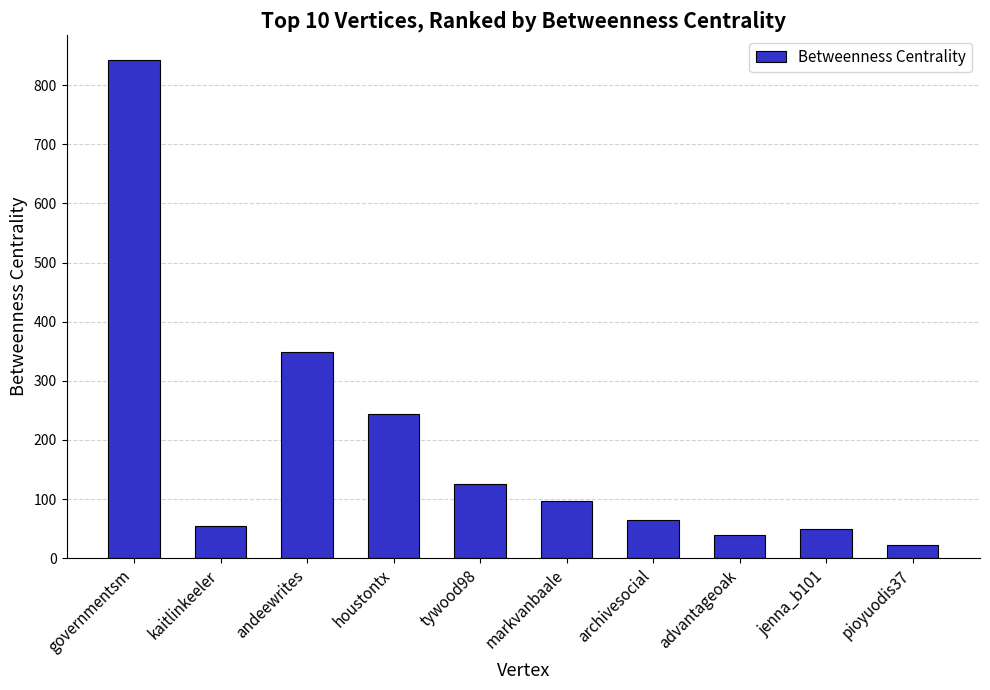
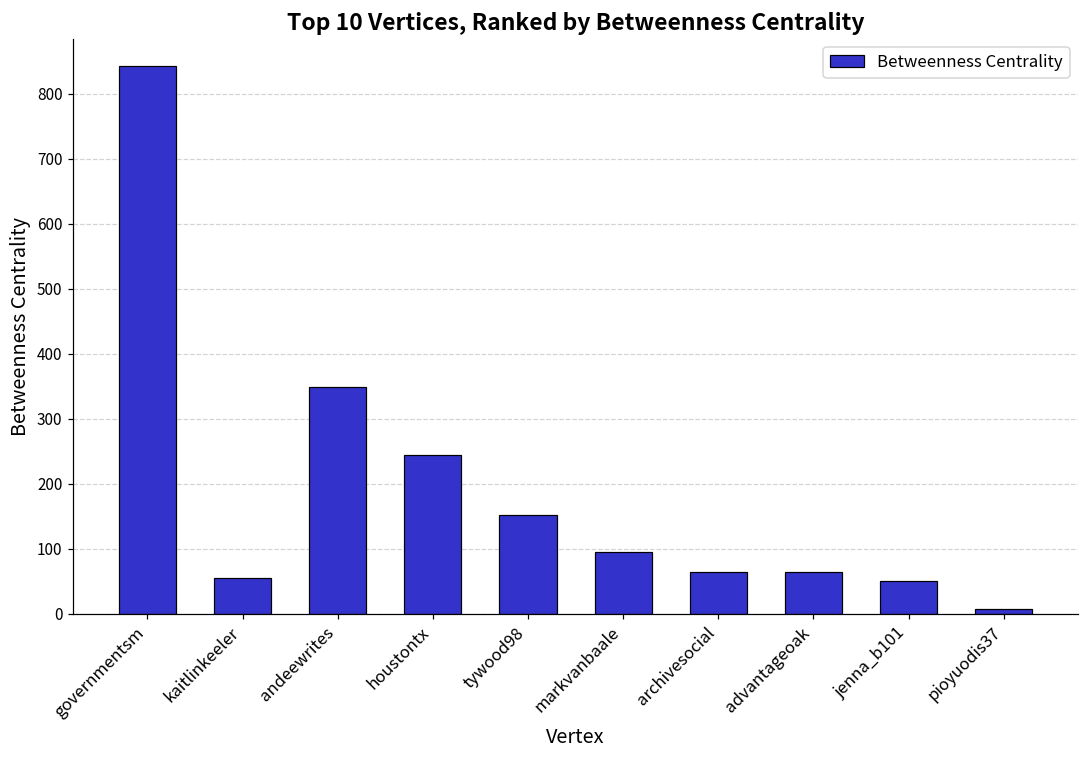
tywood98: 130 -> 150
advantageoak: 40 -> 60
pioyuodis37: 20 -> 10
